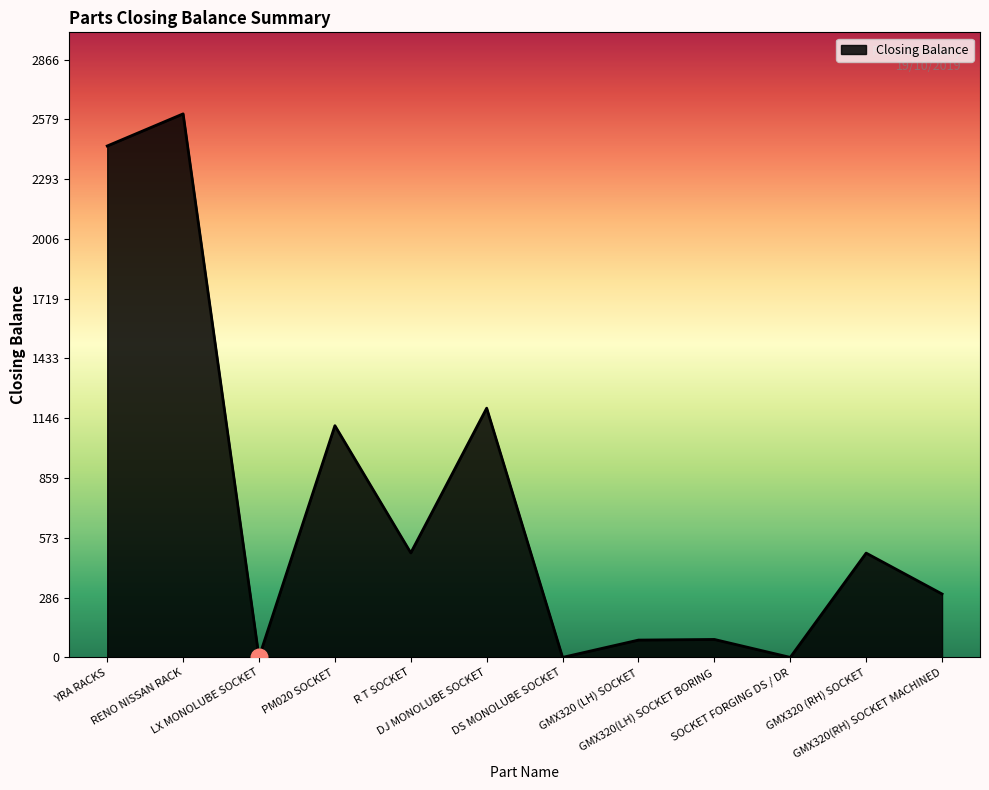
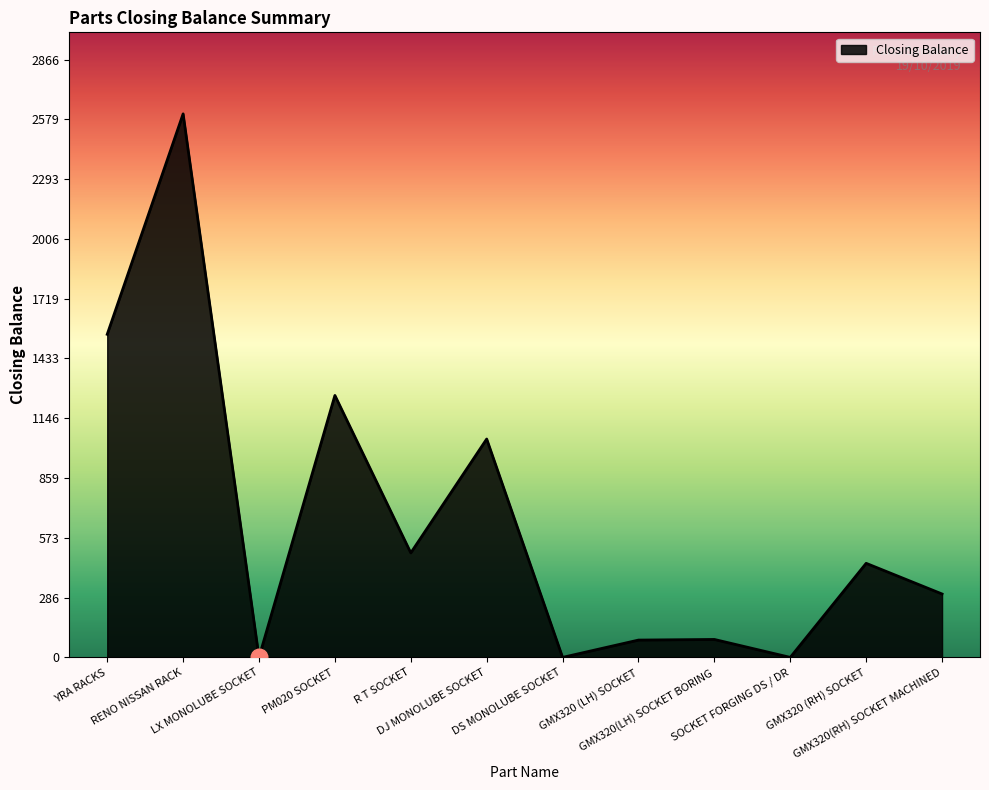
Closing Balance, YRA RACKS: 2450 -> 1550
Closing Balance, PM020 SOCKET: 1110 -> 1260
Closing Balance, DJ MONOLUBE SOCKET: 1200 -> 1050
Closing Balance, GMX320 (RH) SOCKET: 500 -> 450
